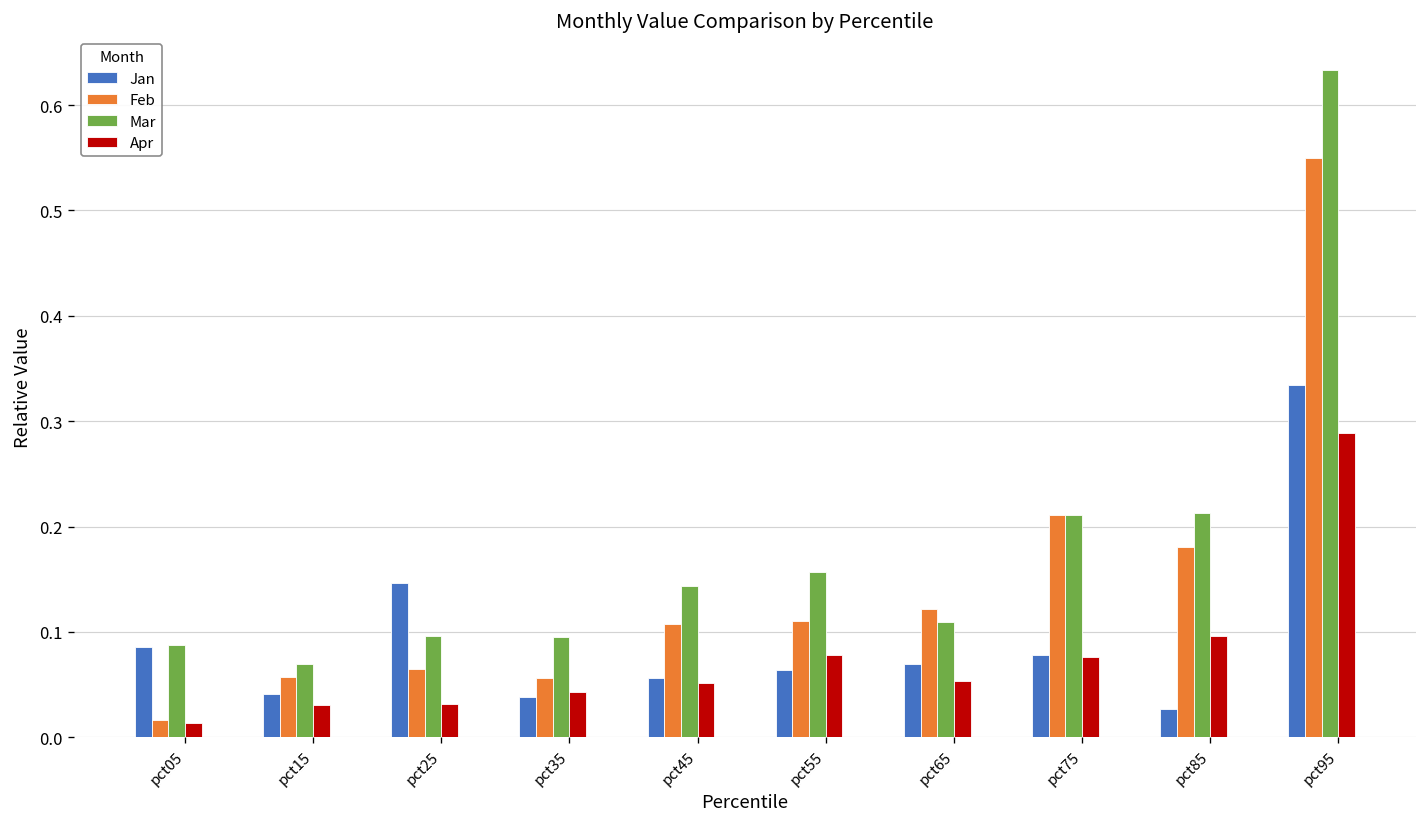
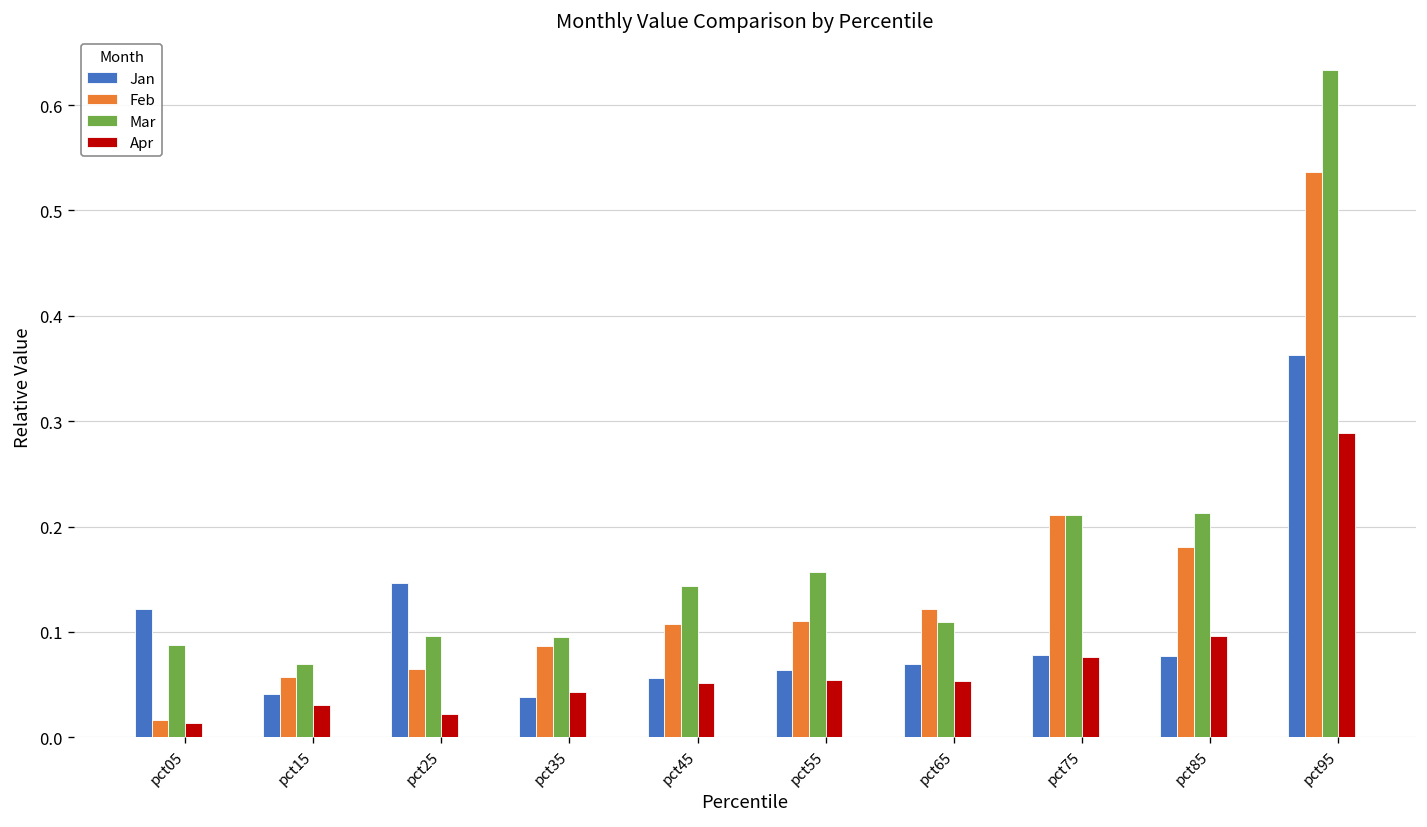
Jan, pct05: 0.09 -> 0.12
Apr, pct25: 0.03 -> 0.02
Feb, pct35: 0.06 -> 0.09
Apr, pct55: 0.08 -> 0.05
Jan, pct85: 0.03 -> 0.08
Jan, pct95: 0.33 -> 0.36
Feb, pct95: 0.55 -> 0.54
